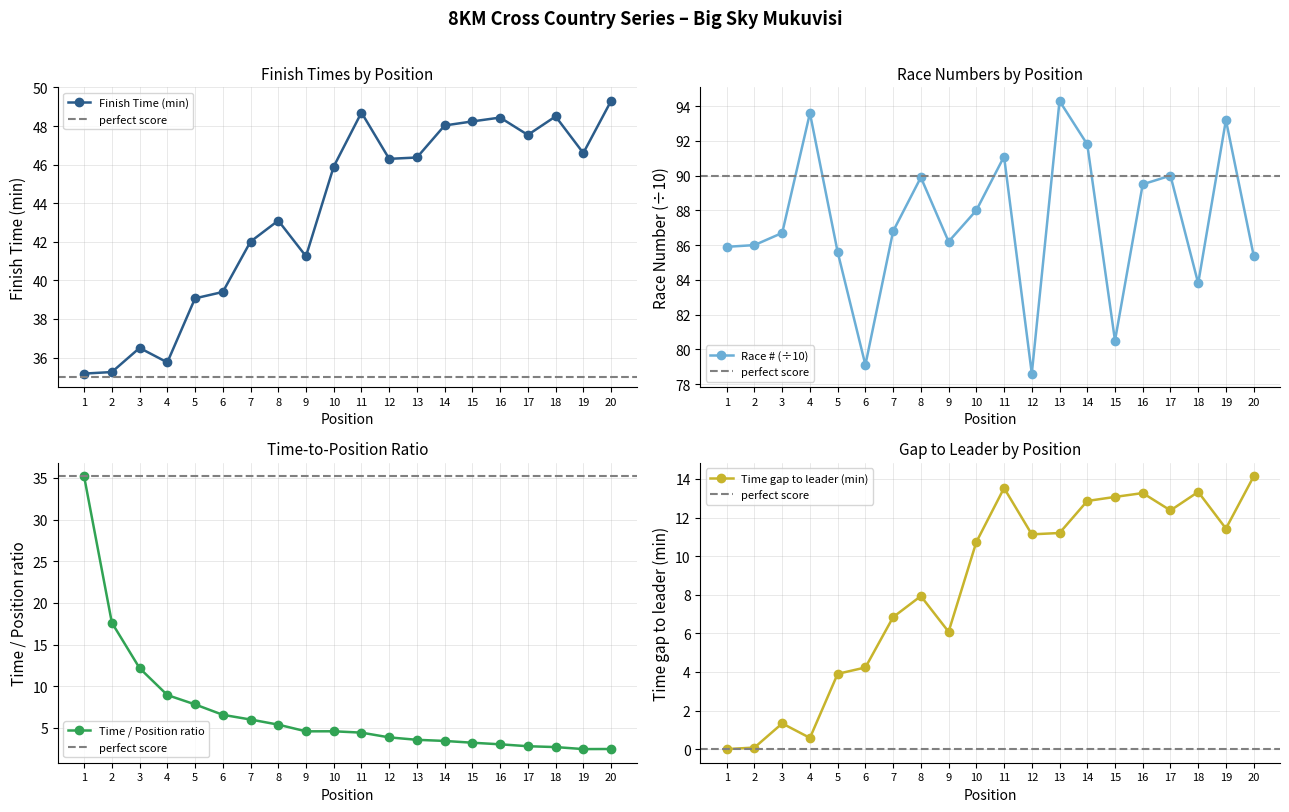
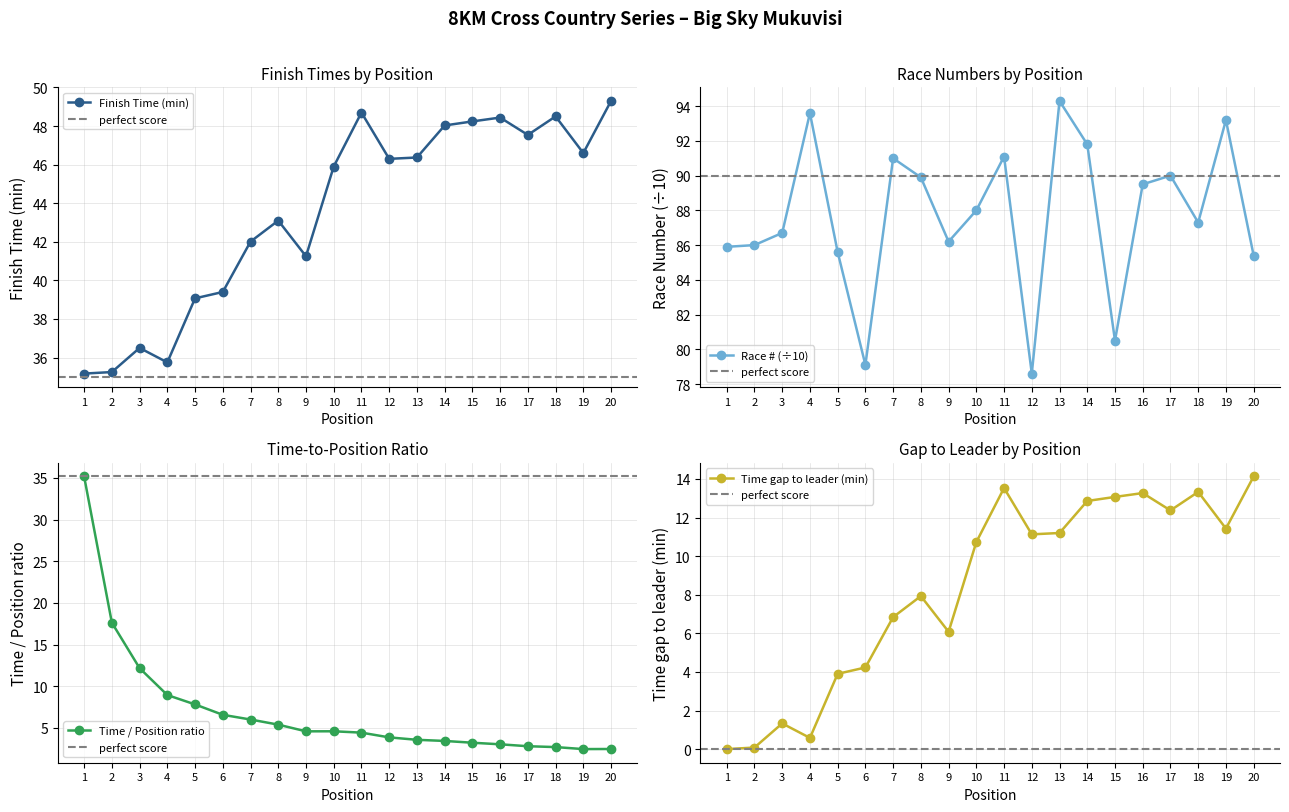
Race Numbers by Position, 7: 86.8 -> 91.0
Race Numbers by Position, 18: 83.8 -> 87.3
